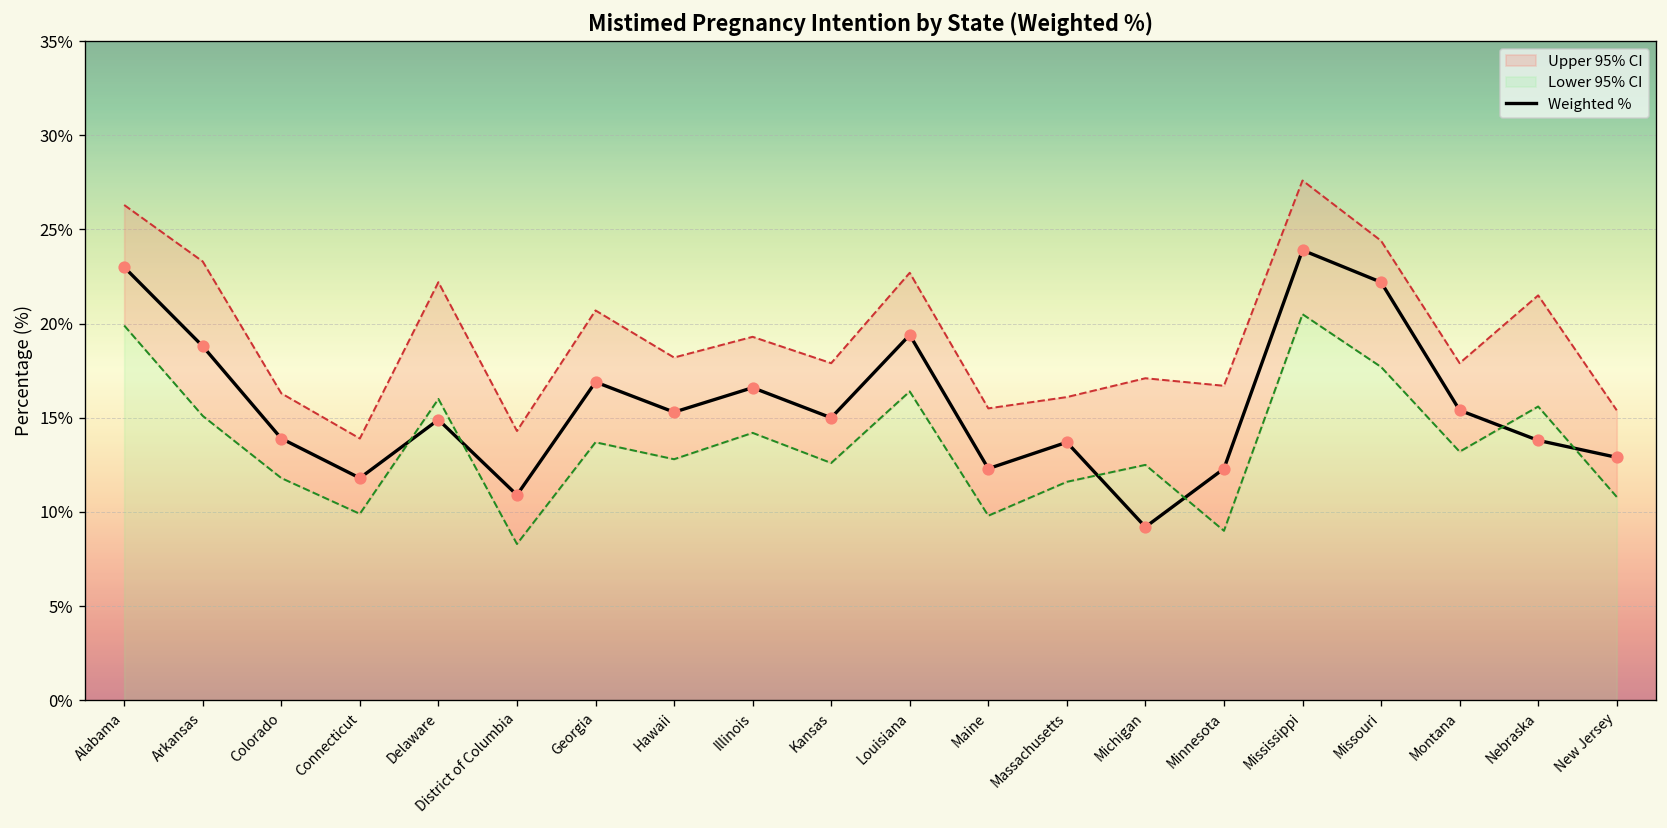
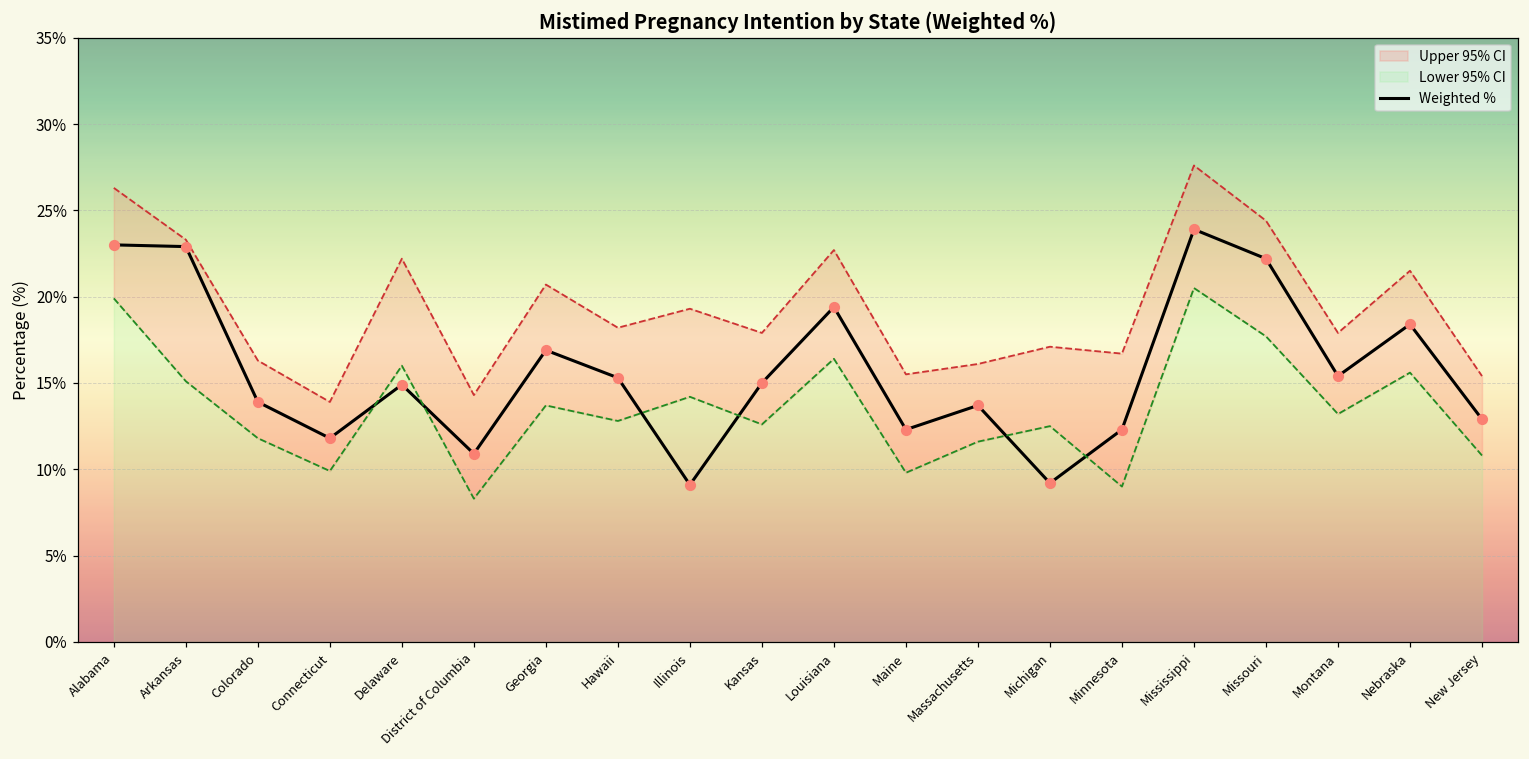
Weighted %, Arkansas: 18.8% -> 22.9%
Weighted %, Illinois: 16.6% -> 9.1%
Weighted %, Nebraska: 13.8% -> 18.4%
